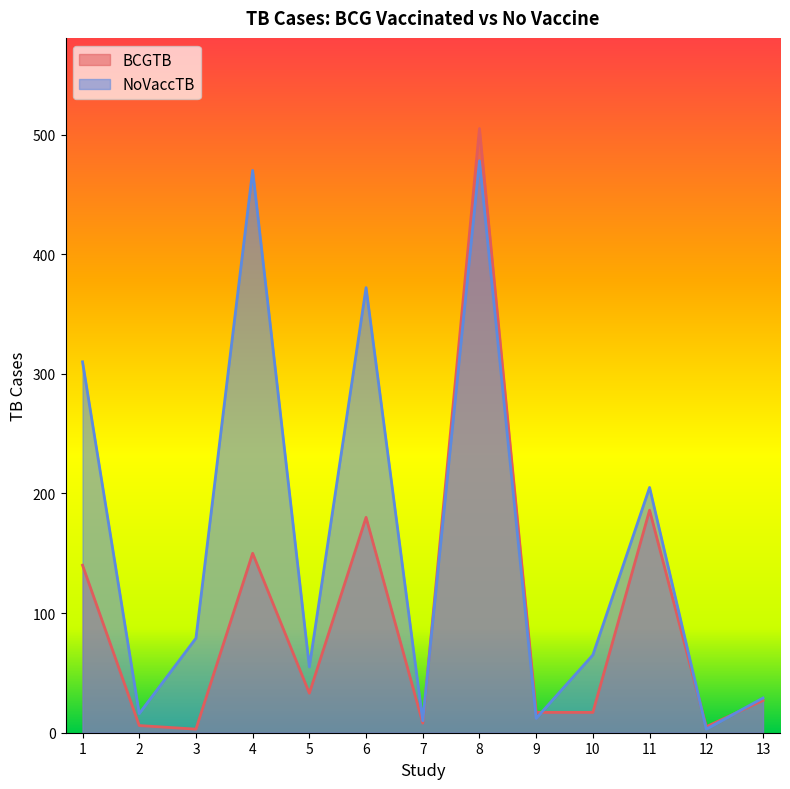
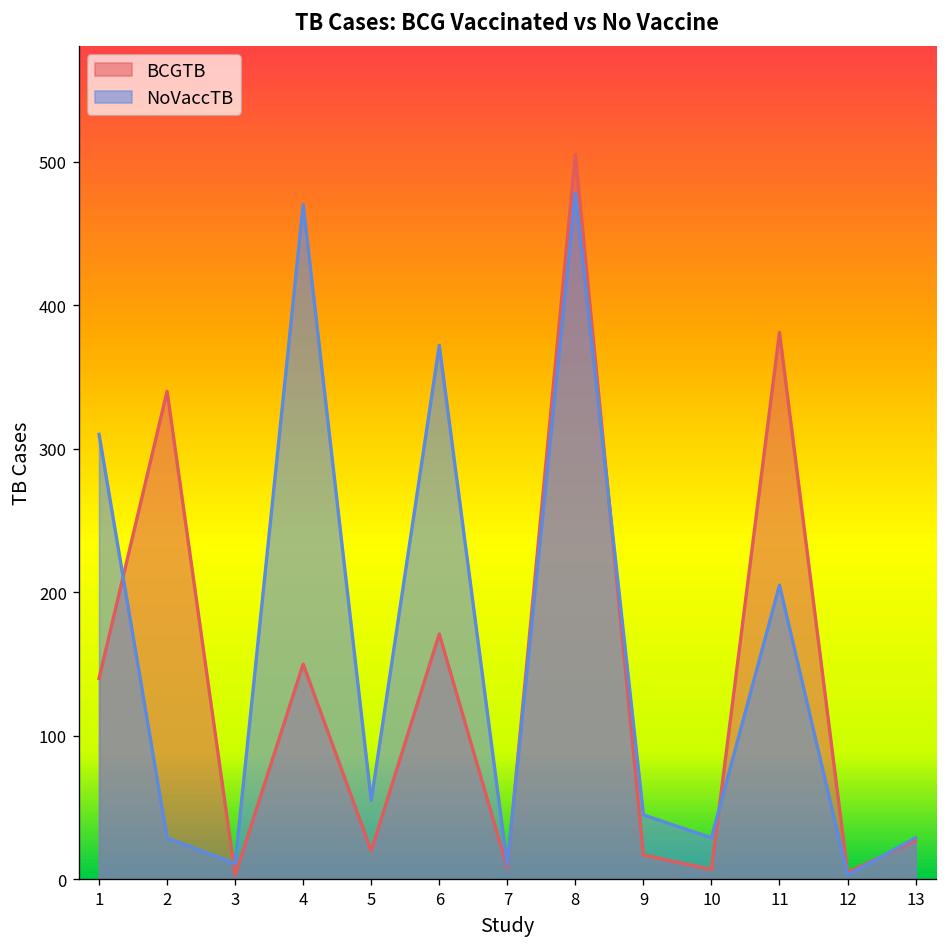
BCGTB, 2: 6 -> 340
NoVaccTB, 2: 16 -> 29
NoVaccTB, 3: 79 -> 11
BCGTB, 5: 33 -> 20
BCGTB, 6: 180 -> 171
NoVaccTB, 9: 12 -> 45
BCGTB, 10: 17 -> 7
NoVaccTB, 10: 65 -> 29
BCGTB, 11: 186 -> 381
